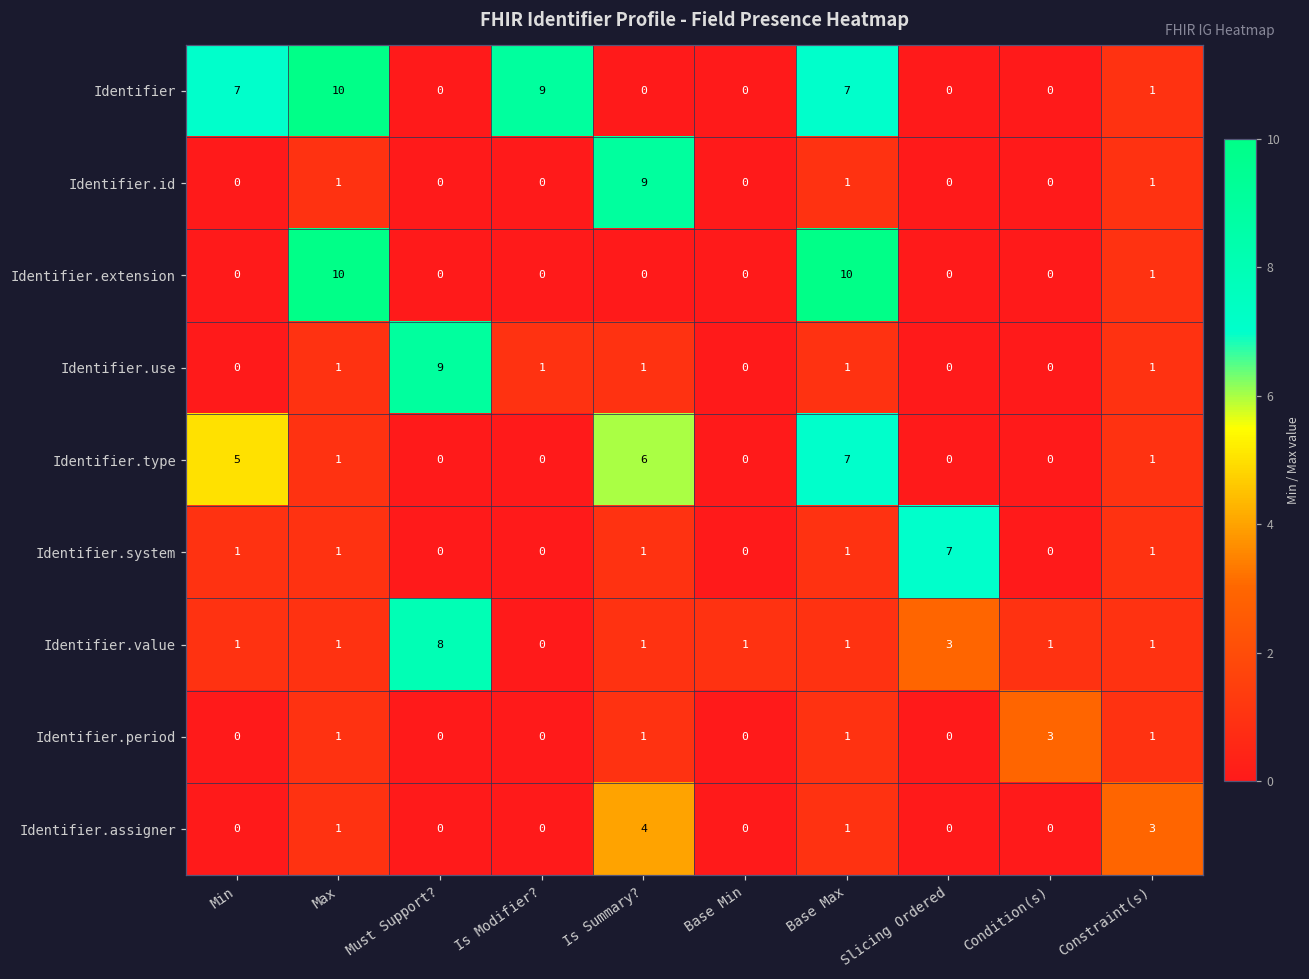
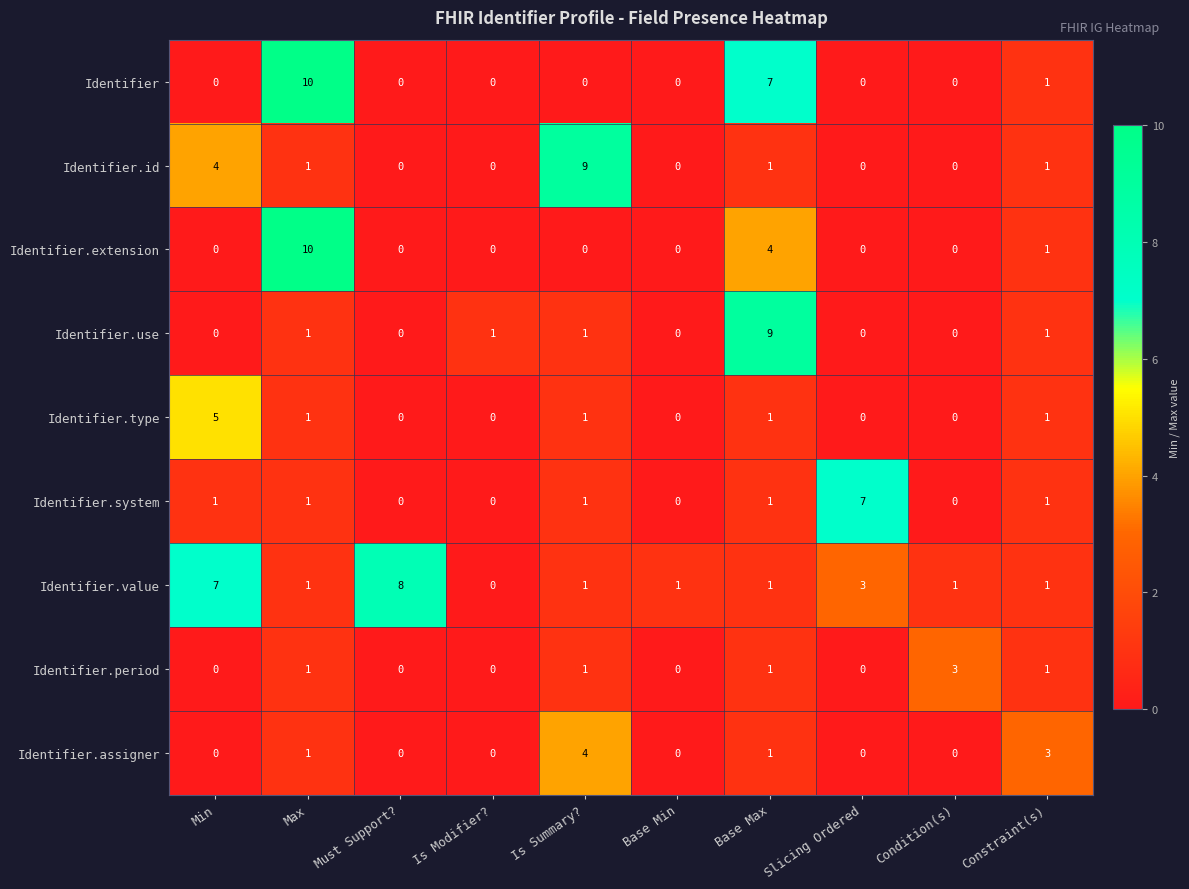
Identifier, Min: 7 -> 0
Identifier, Is Modifier?: 9 -> 0
Identifier.id, Min: 0 -> 4
Identifier.extension, Base Max: 10 -> 4
Identifier.use, Must Support?: 9 -> 0
Identifier.use, Base Max: 1 -> 9
Identifier.type, Is Summary?: 6 -> 1
Identifier.type, Base Max: 7 -> 1
Identifier.value, Min: 1 -> 7
